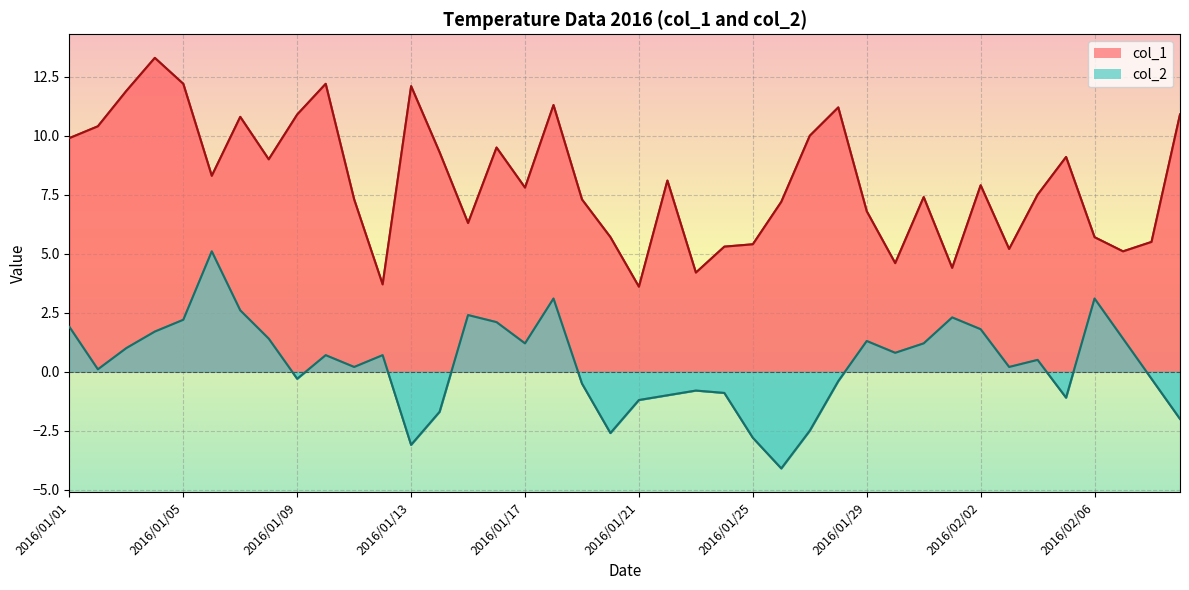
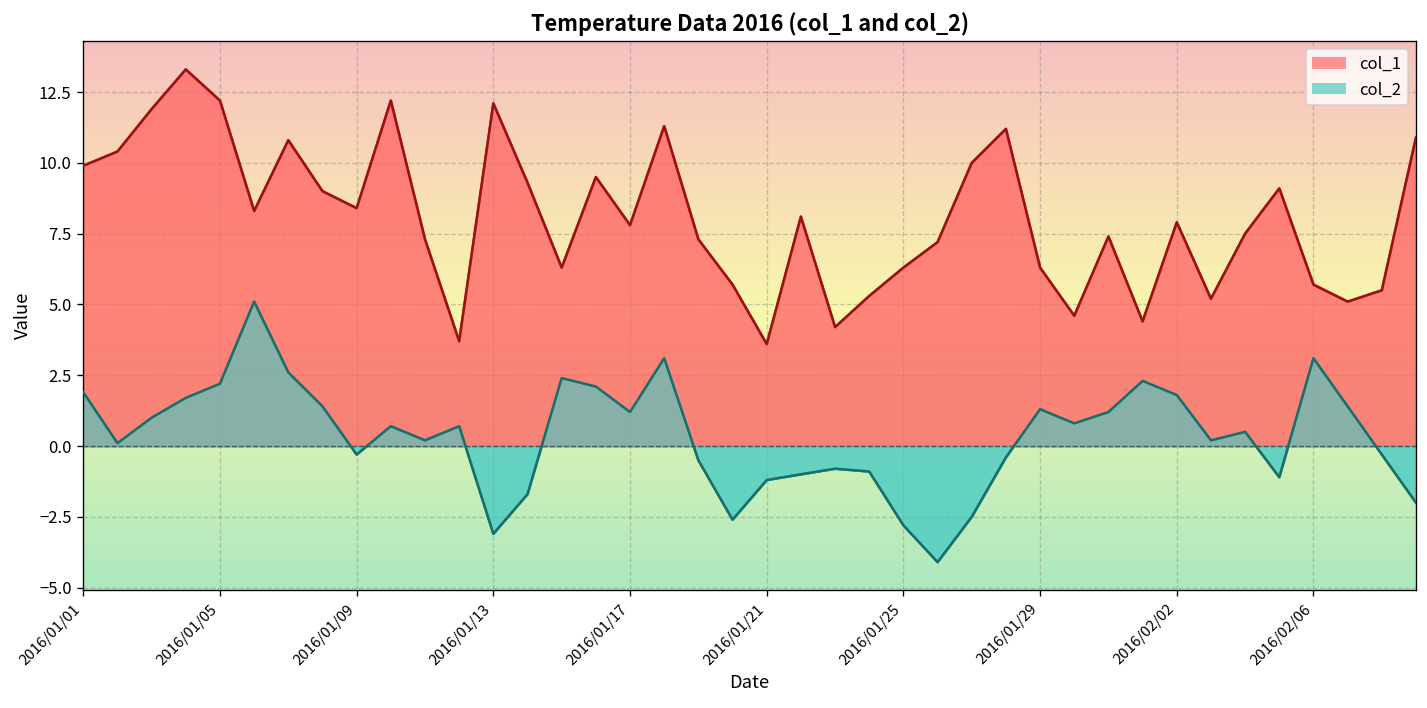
col_1, 2016/01/09: 10.9 -> 8.4
col_1, 2016/01/25: 5.4 -> 6.3
col_1, 2016/01/29: 6.8 -> 6.3
